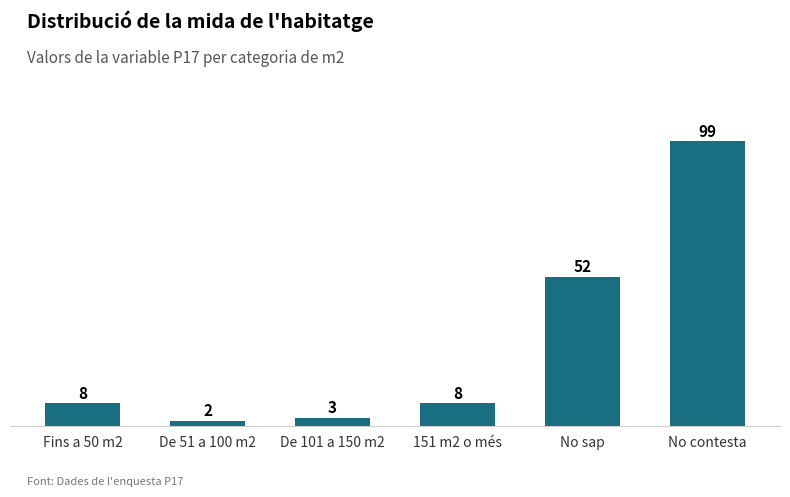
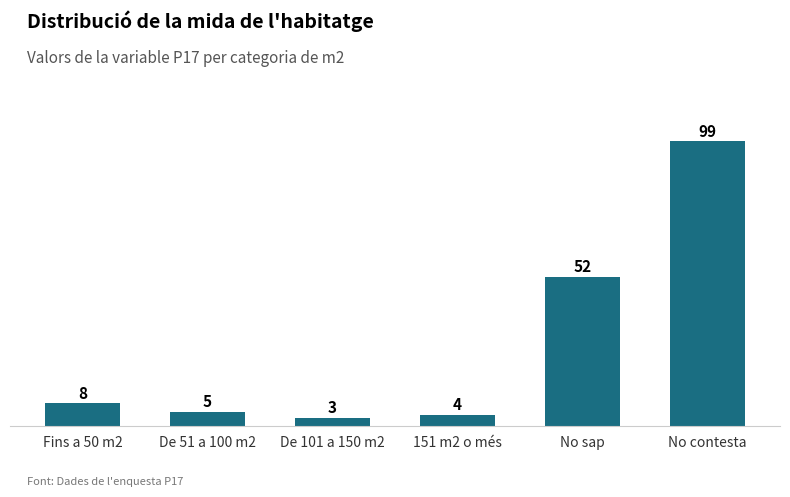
De 51 a 100 m2: 2 -> 5
151 m2 o més: 8 -> 4
